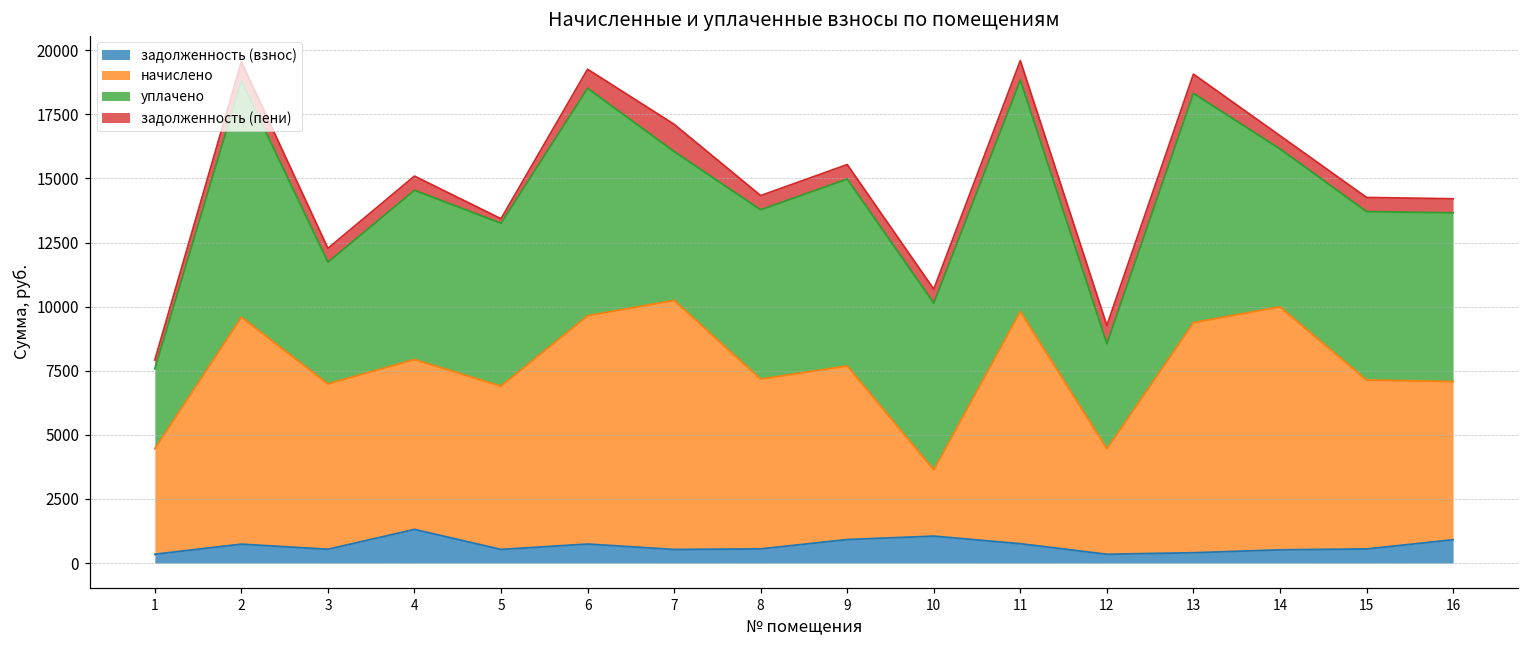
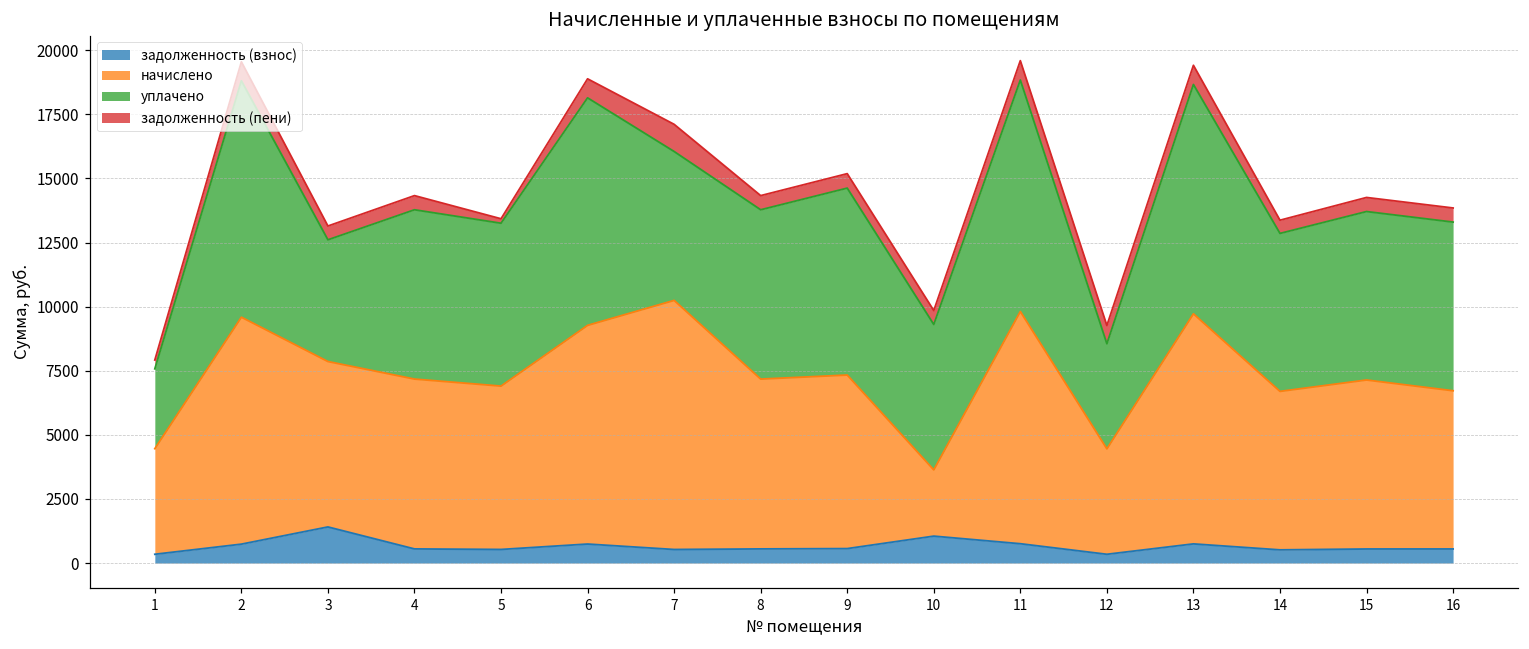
задолженность (взнос), 3: 500 -> 1400
задолженность (взнос), 4: 1300 -> 600
начислено, 6: 8900 -> 8500
задолженность (взнос), 9: 900 -> 600
уплачено, 10: 6500 -> 5700
задолженность (взнос), 13: 400 -> 700
начислено, 14: 9500 -> 6200
задолженность (взнос), 16: 900 -> 500
